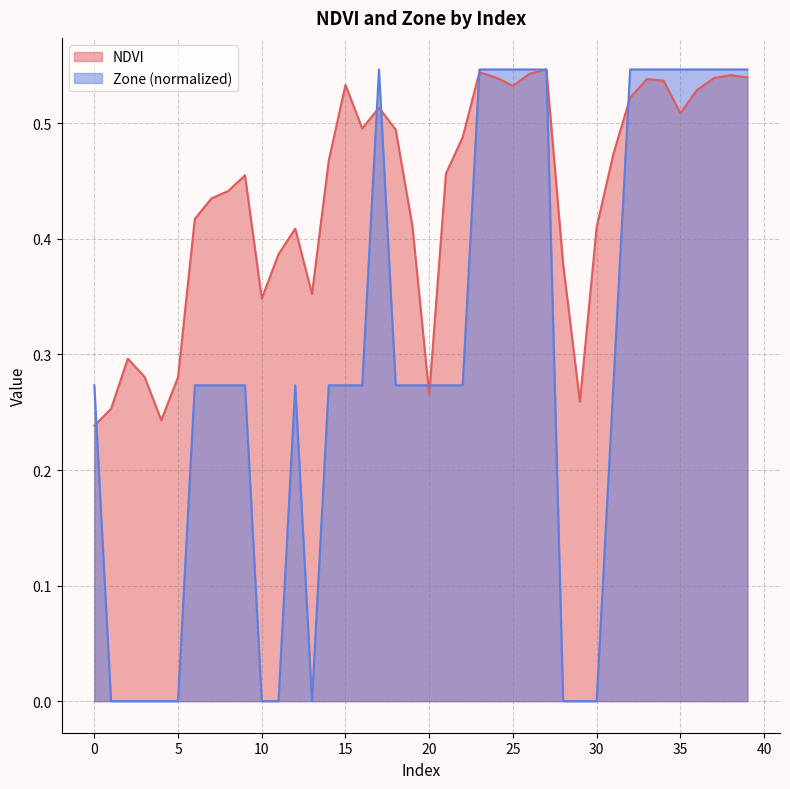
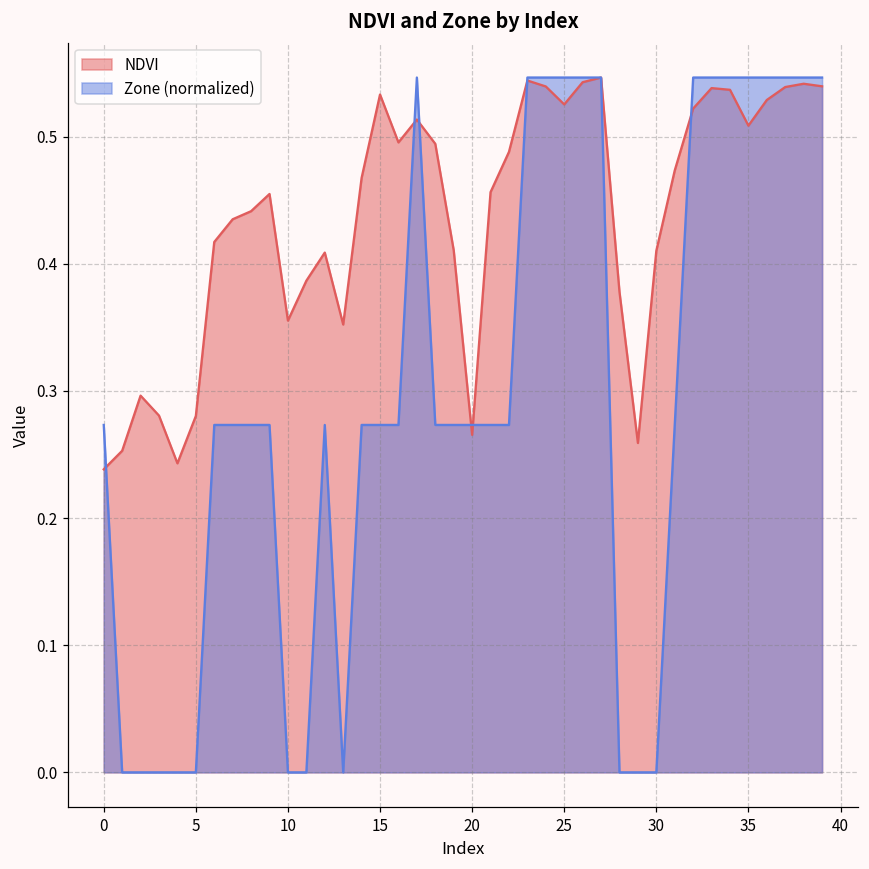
NDVI, 10: 0.348 -> 0.355
NDVI, 25: 0.532 -> 0.525
